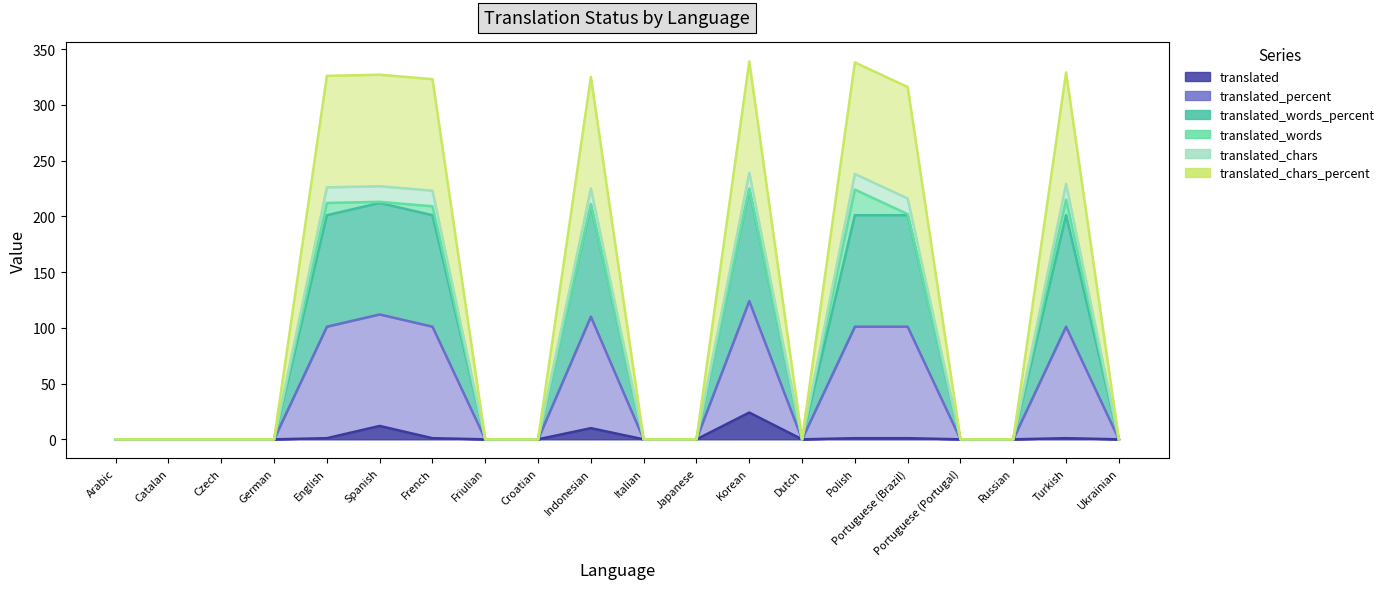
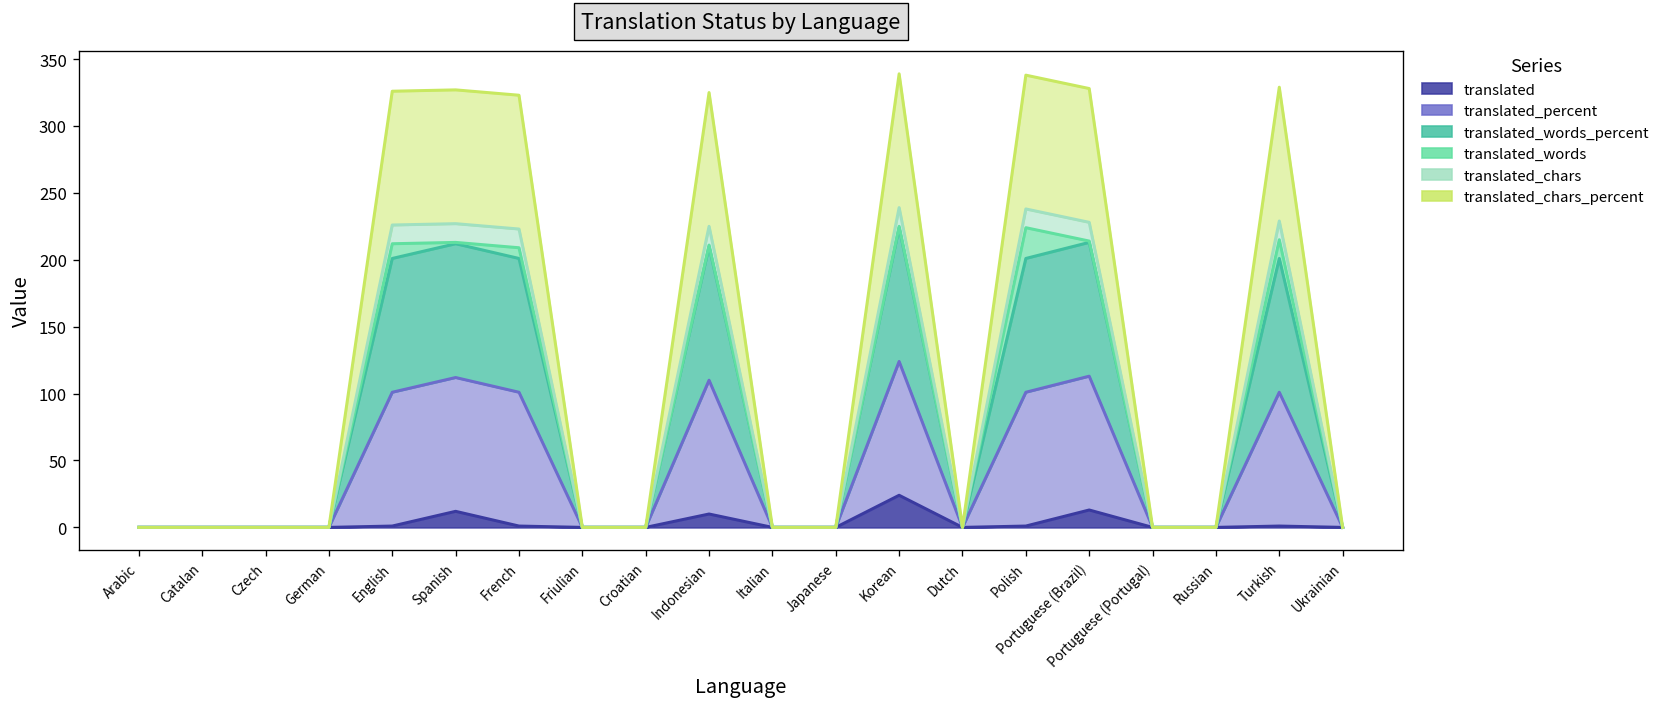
translated, Portuguese (Brazil): 1 -> 13
